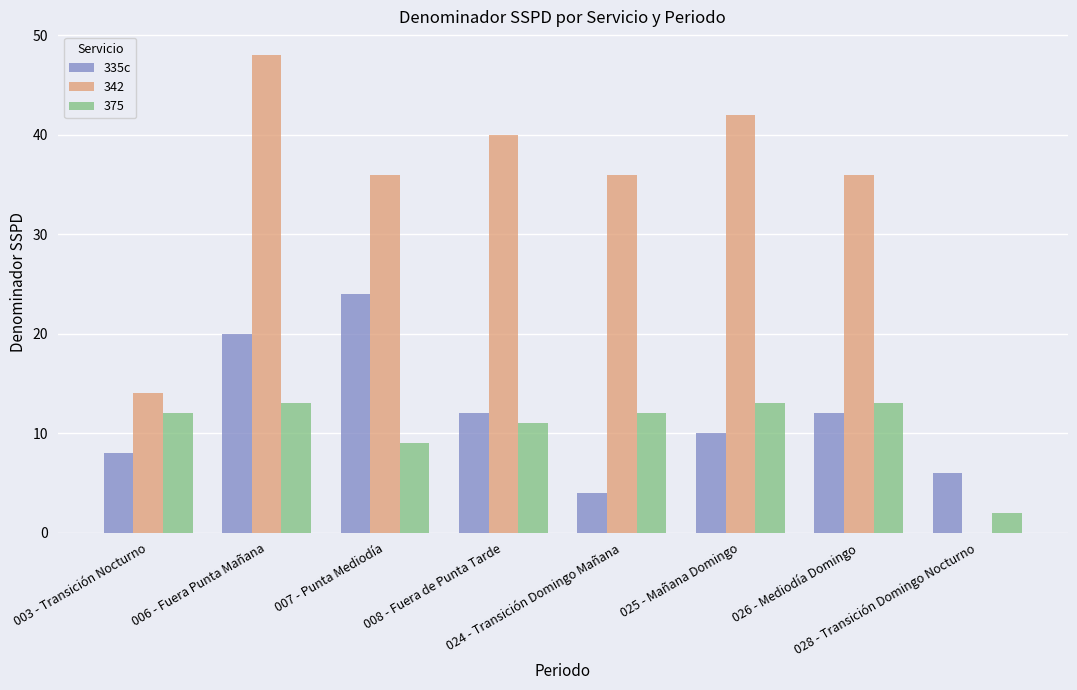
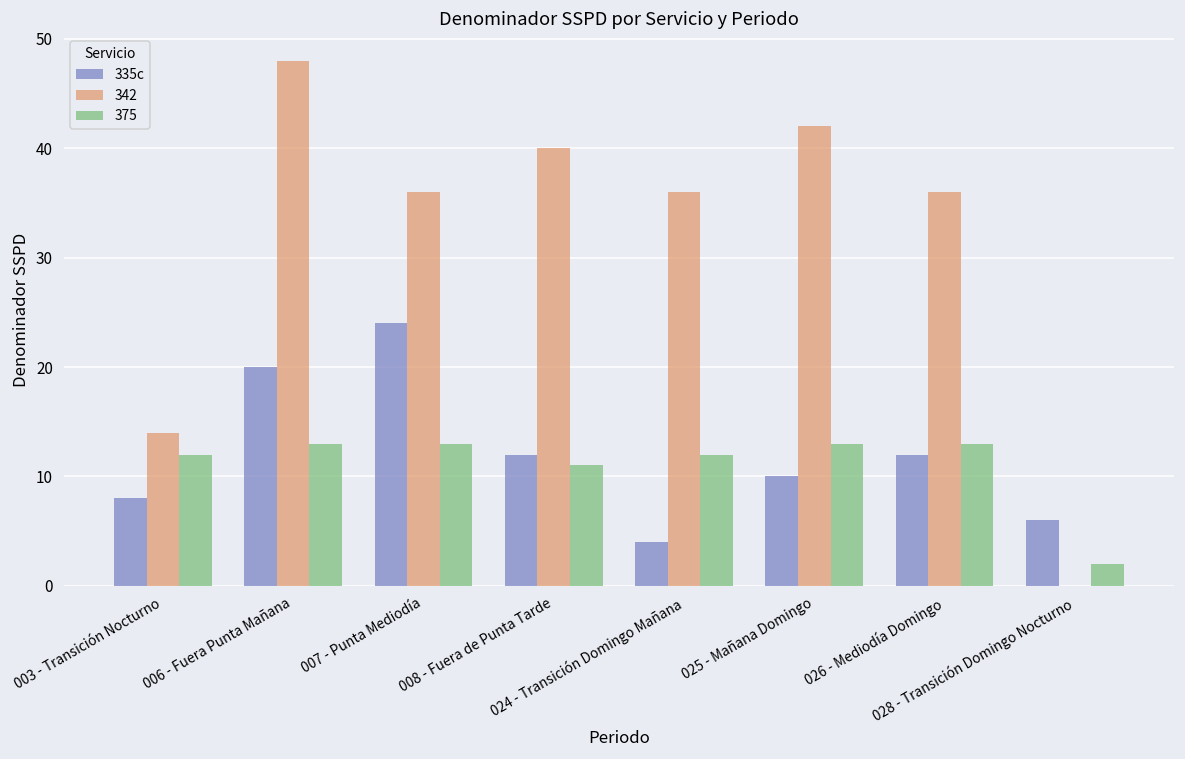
375, 007 - Punta Mediodía: 9 -> 13
